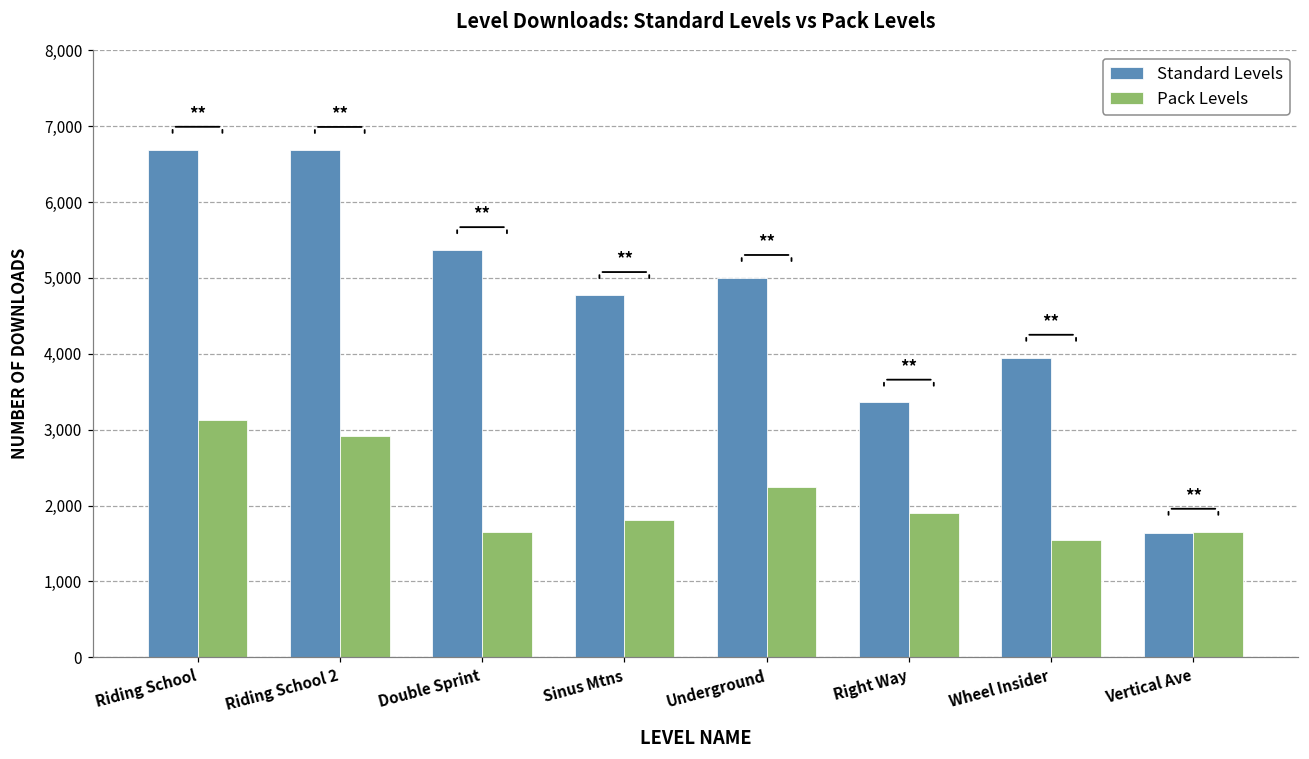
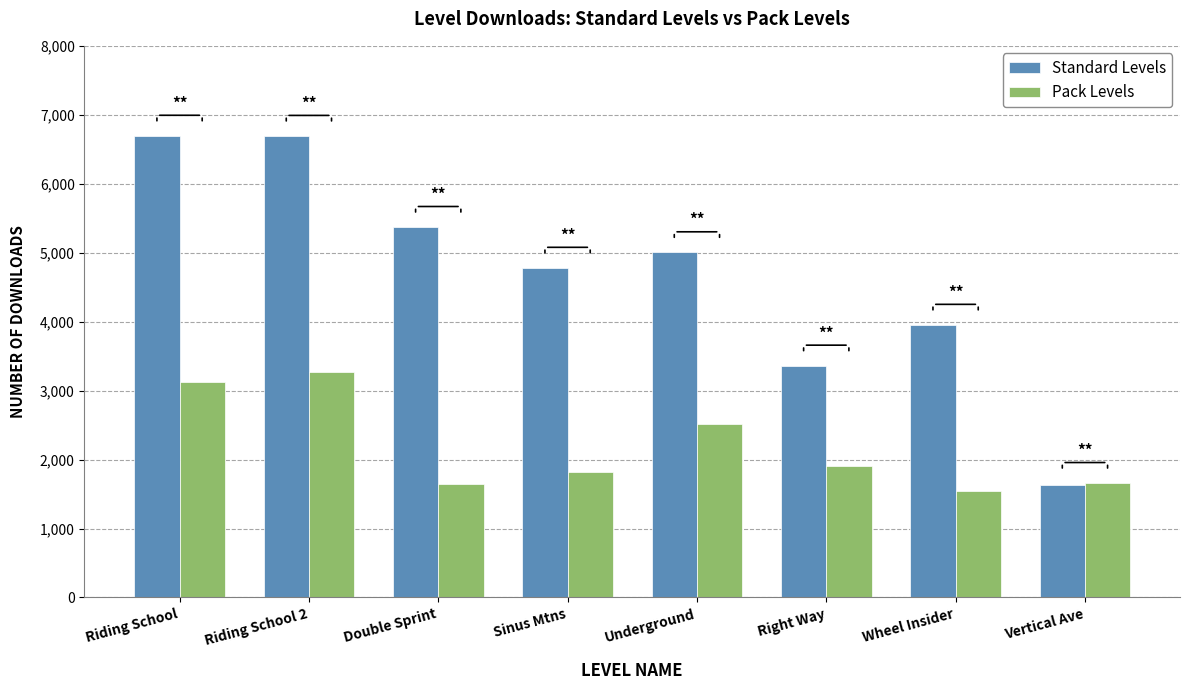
Pack Levels, Riding School 2: 2,900 -> 3,300
Pack Levels, Underground: 2,200 -> 2,500
